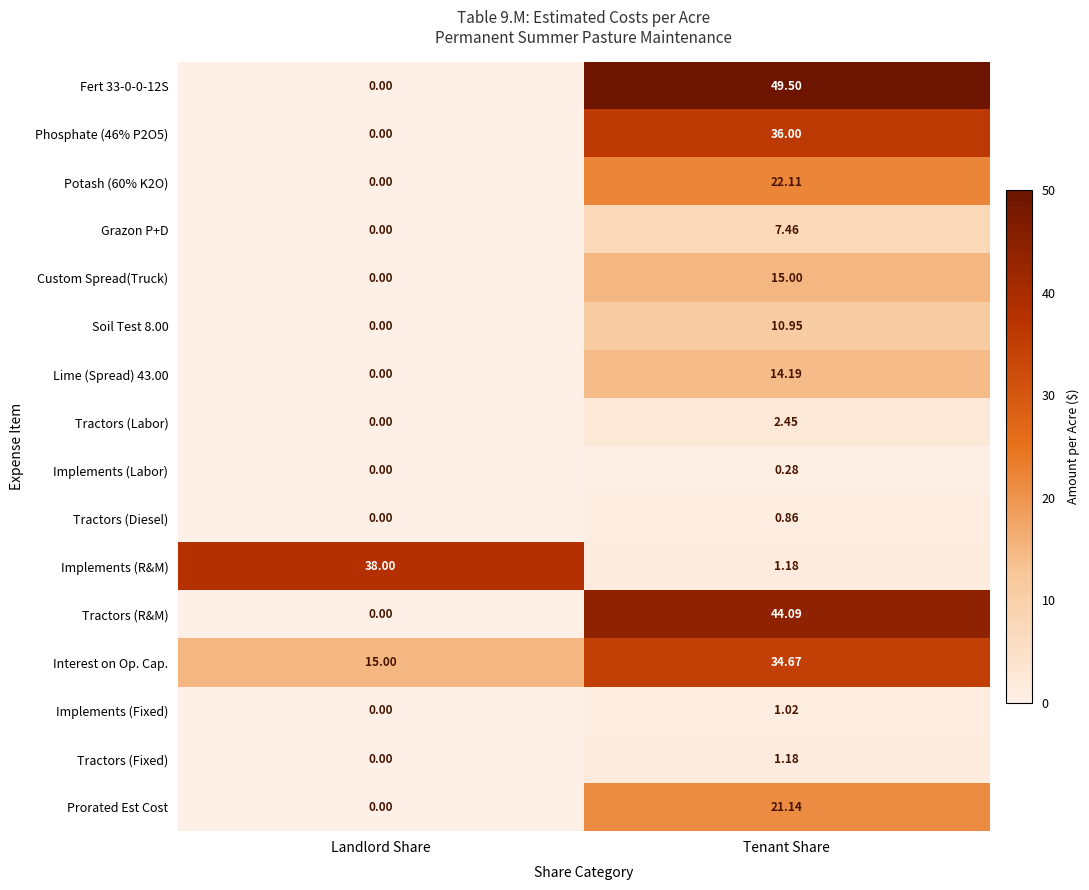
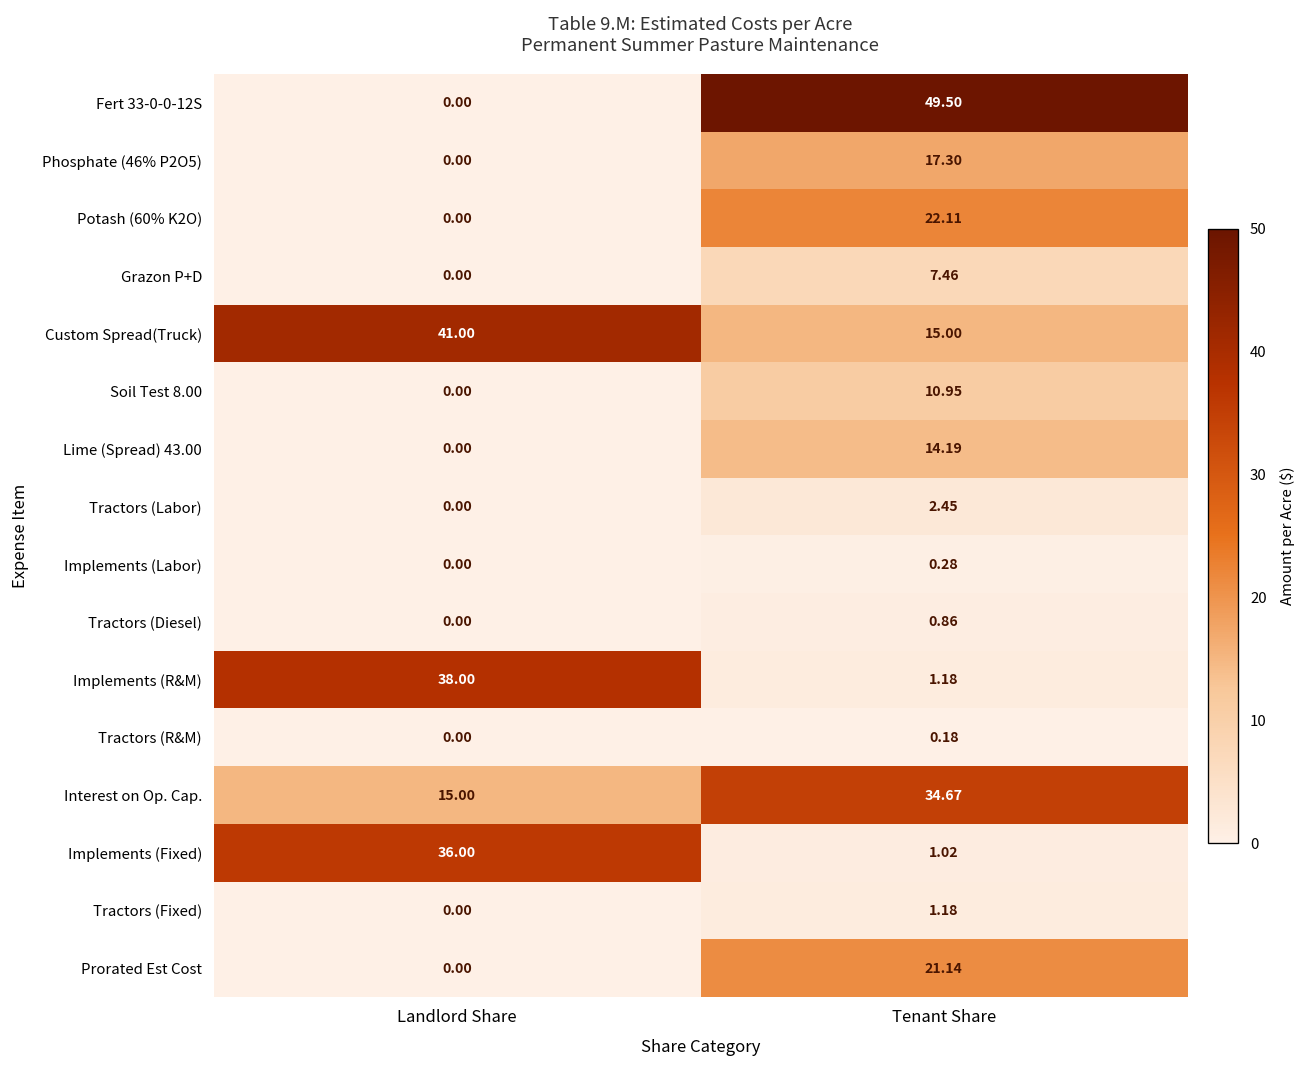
Phosphate (46% P2O5), Tenant Share: 36.00 -> 17.30
Custom Spread(Truck), Landlord Share: 0.00 -> 41.00
Tractors (R&M), Tenant Share: 44.09 -> 0.18
Implements (Fixed), Landlord Share: 0.00 -> 36.00
